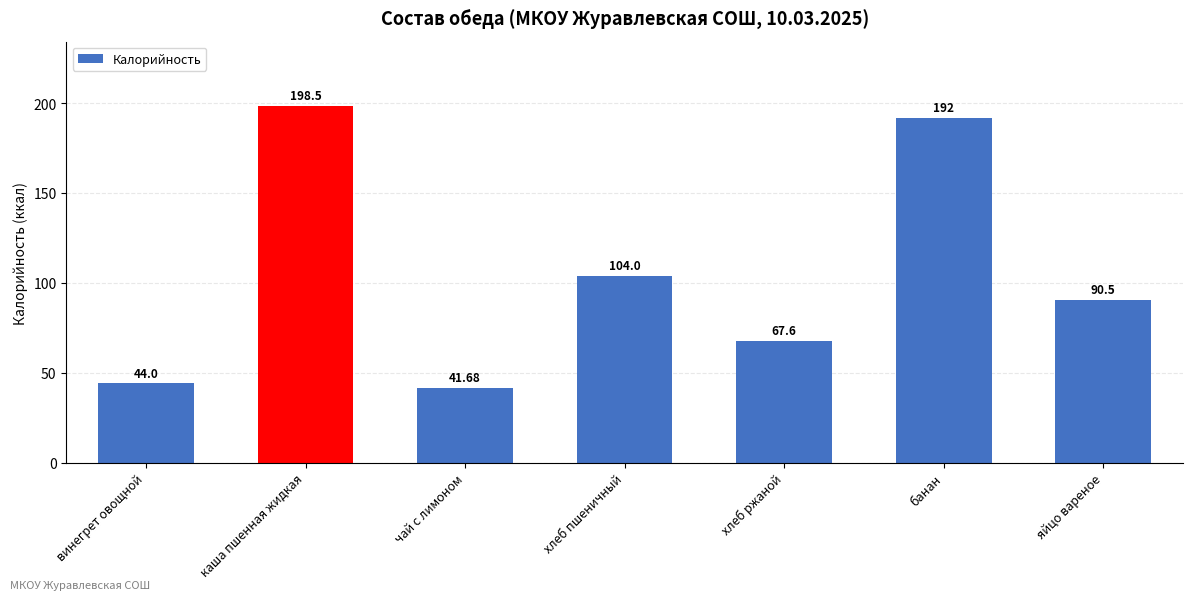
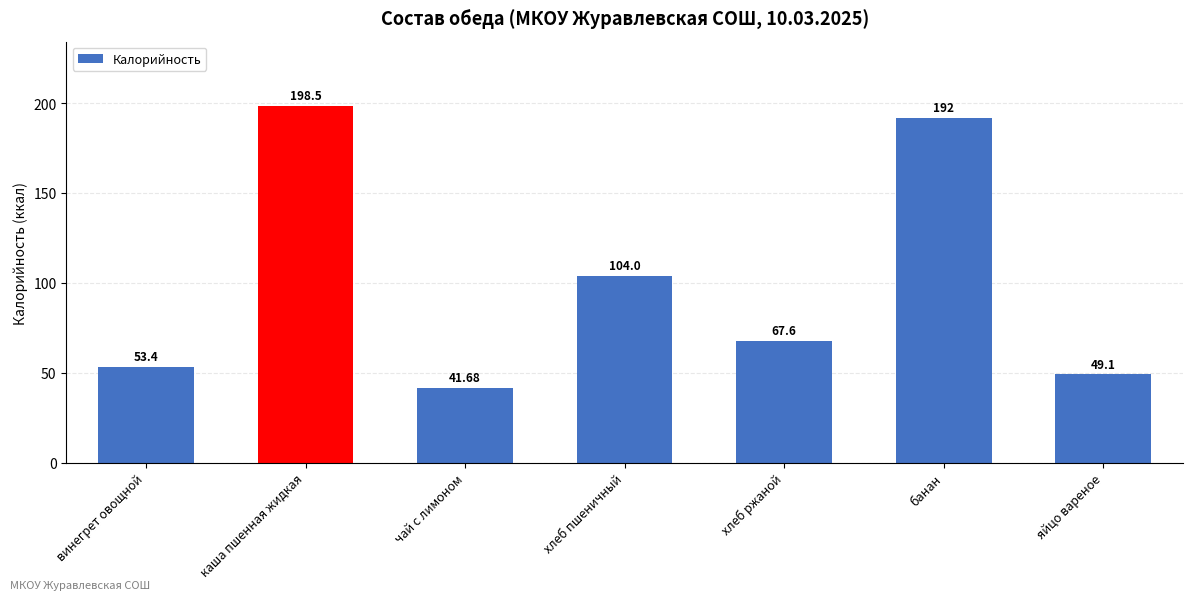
винегрет овощной: 44.0 -> 53.4
яйцо вареное: 90.5 -> 49.1
